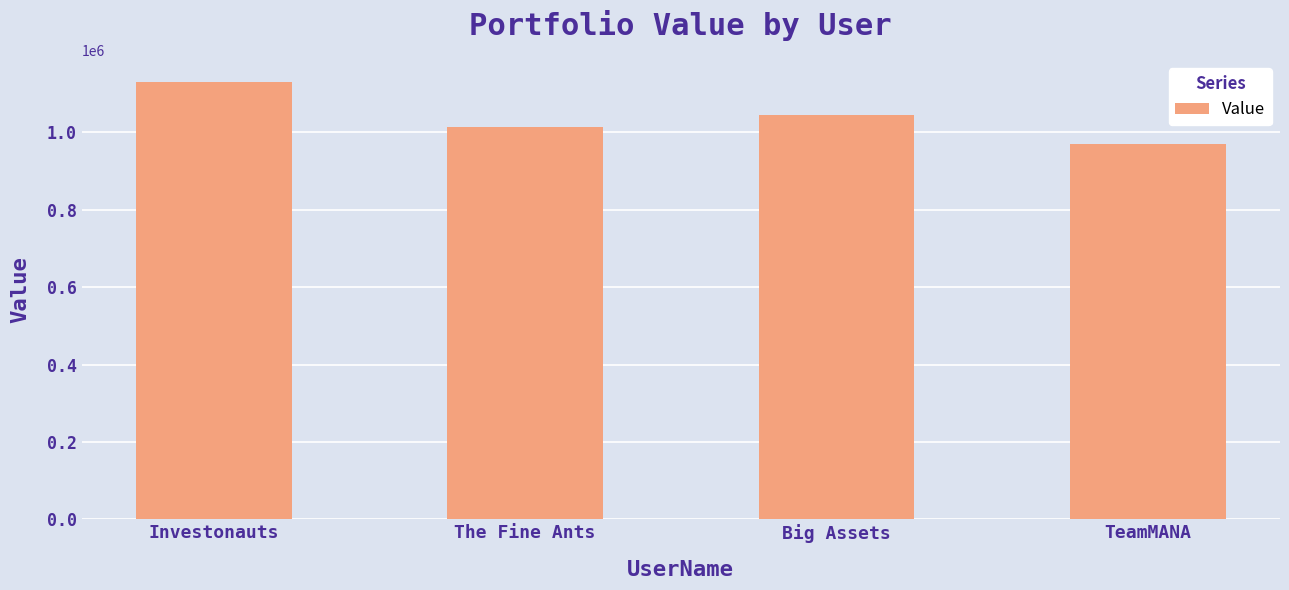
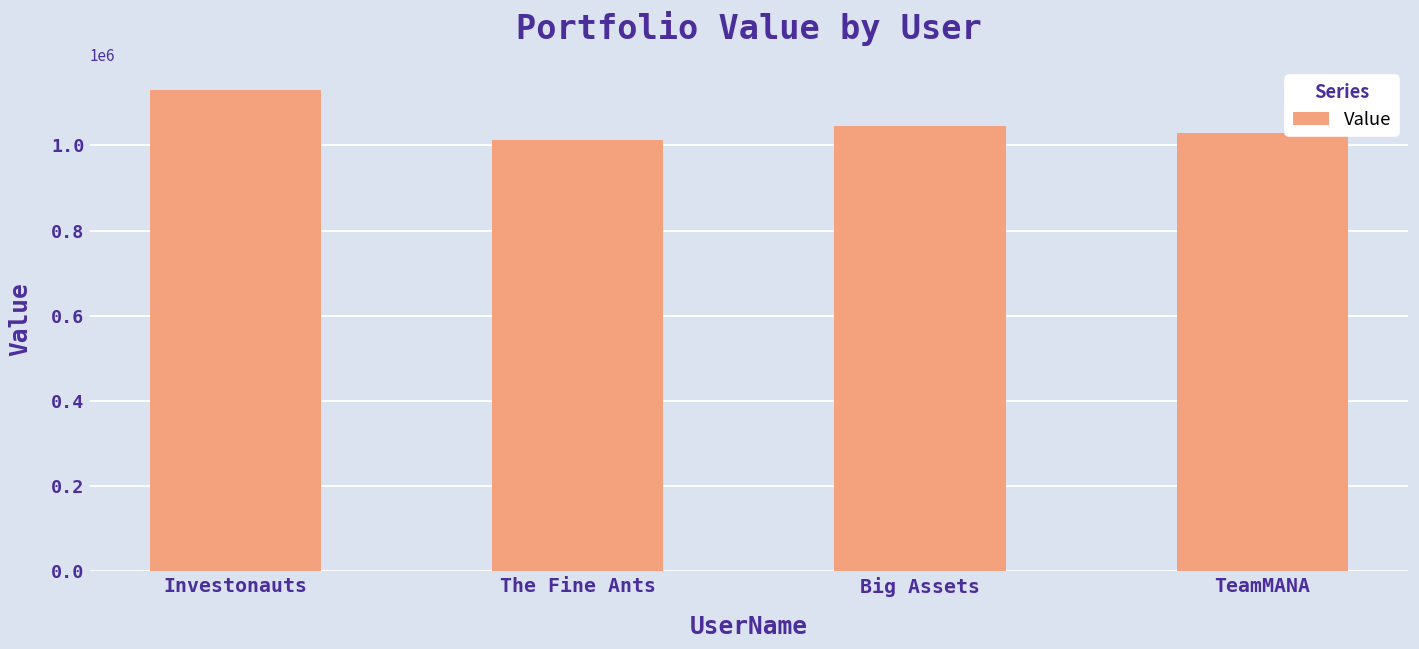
TeamMANA: 970000 -> 1030000
